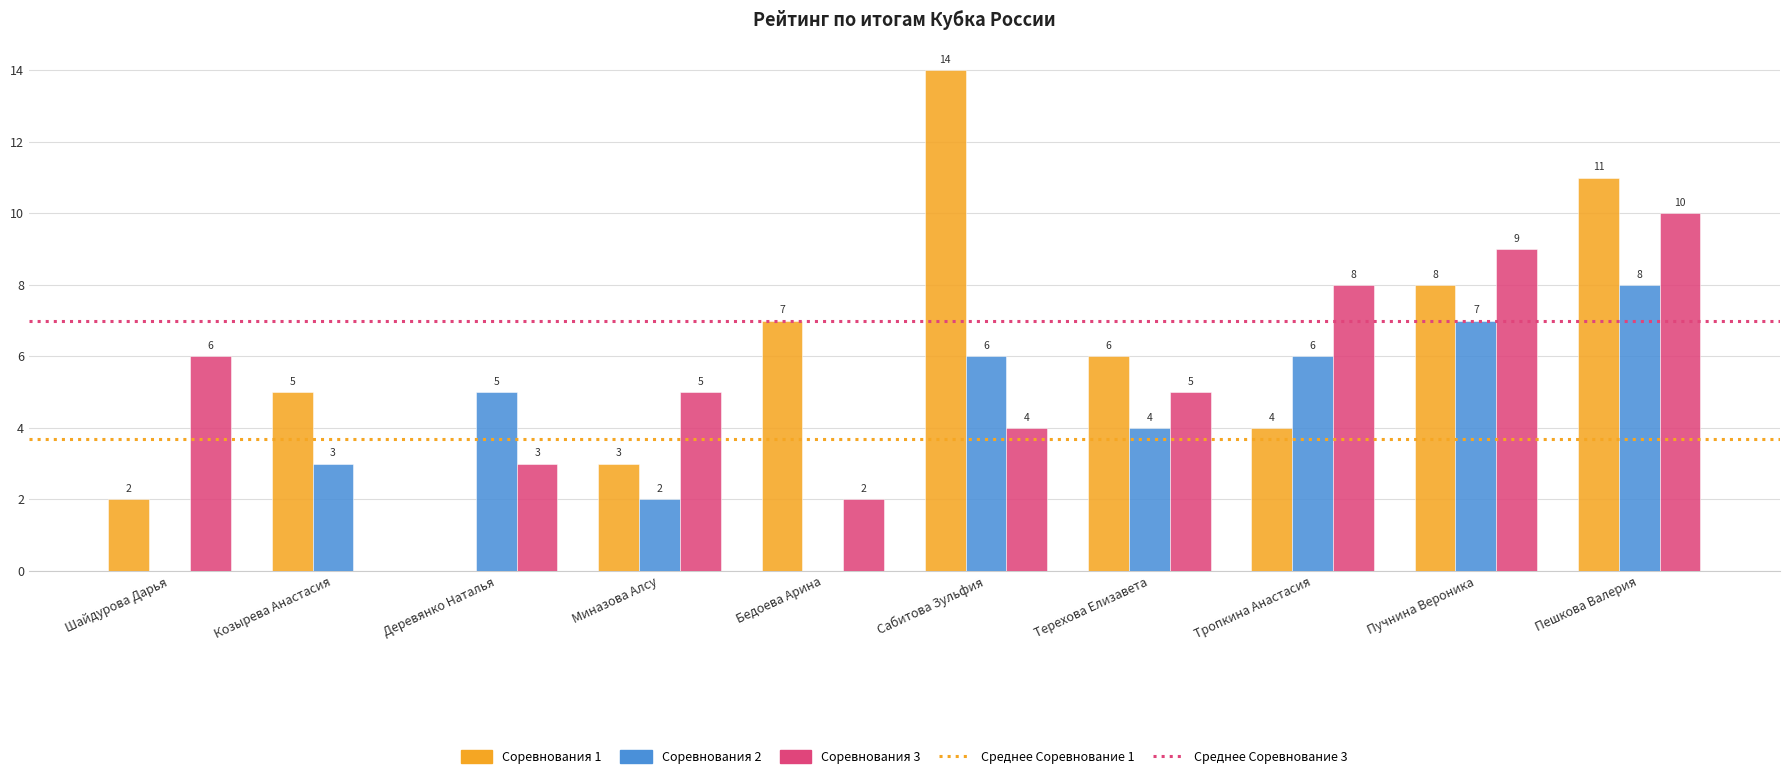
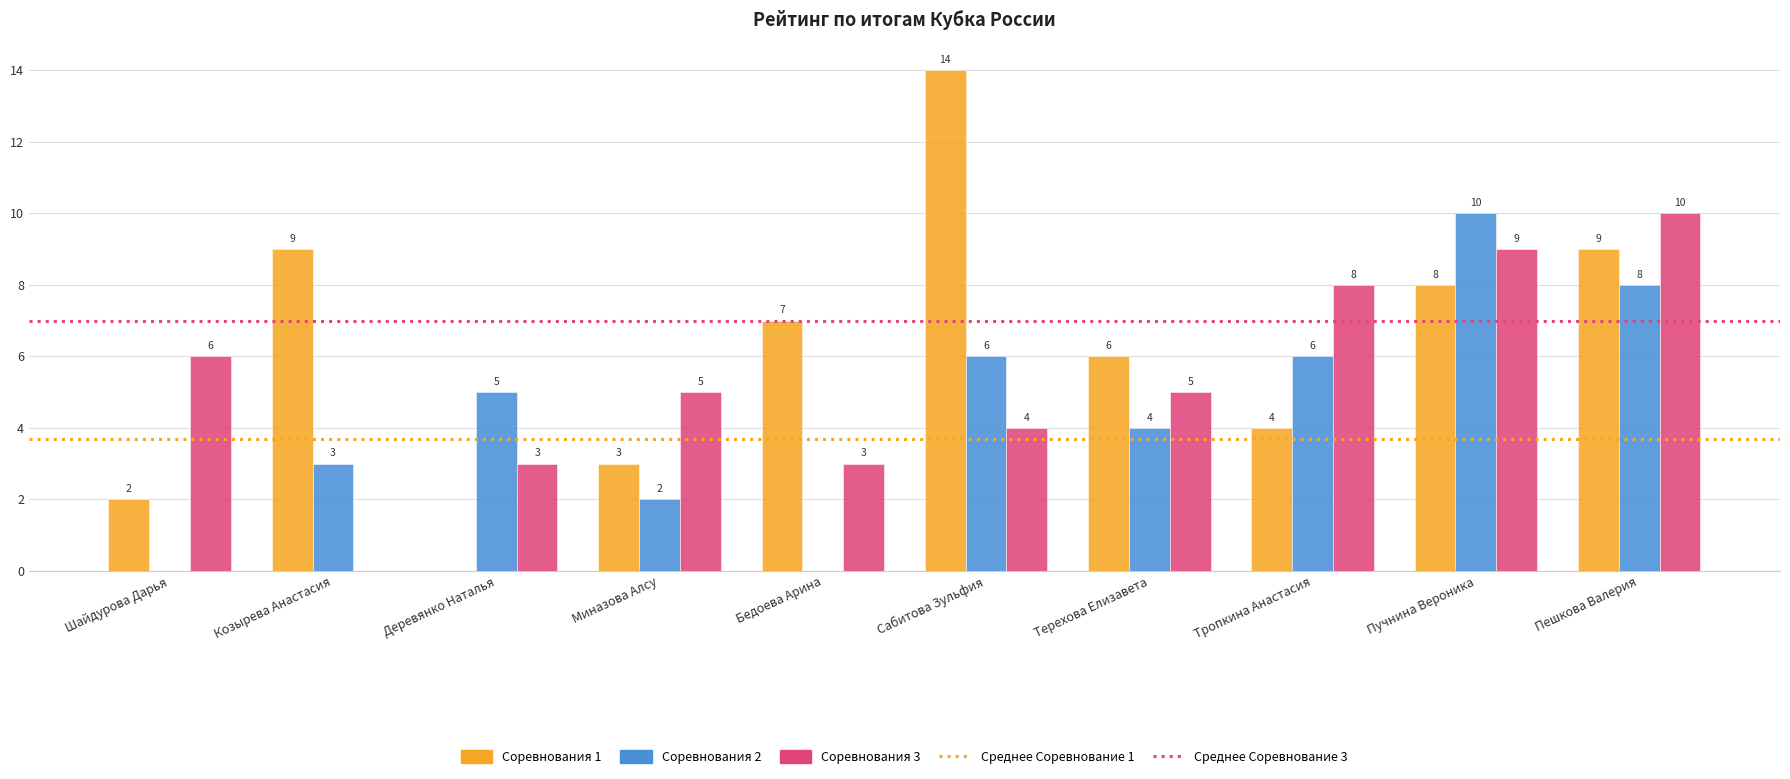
Соревнования 1, Козырева Анастасия: 5 -> 9
Соревнования 3, Бедоева Арина: 2 -> 3
Соревнования 2, Пучнина Вероника: 7 -> 10
Соревнования 1, Пешкова Валерия: 11 -> 9
